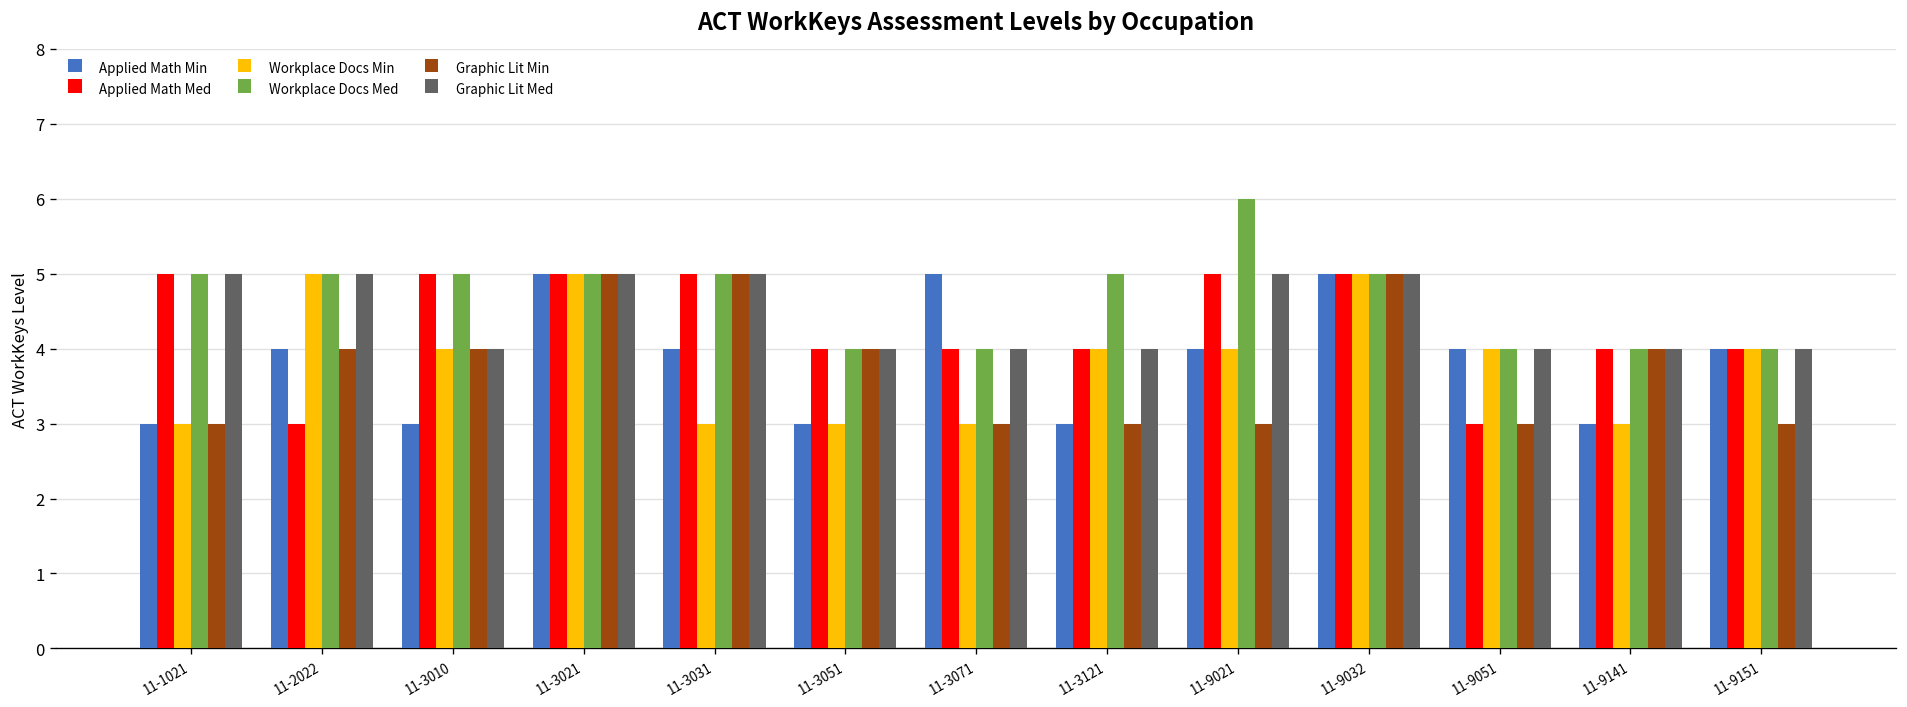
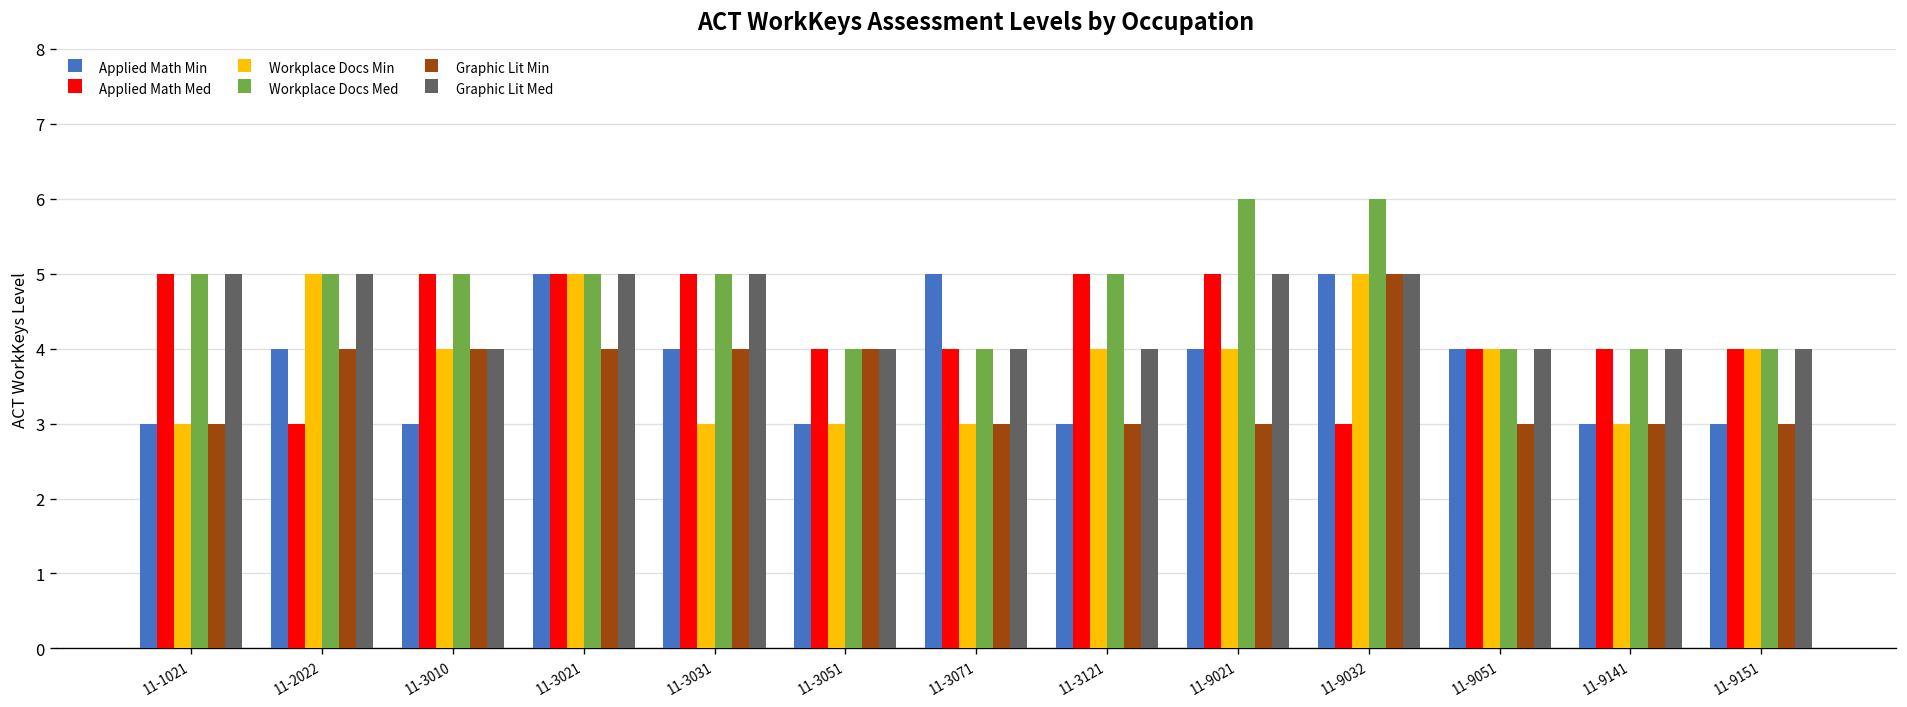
Graphic Lit Min, 11-3021: 5 -> 4
Graphic Lit Min, 11-3031: 5 -> 4
Applied Math Med, 11-3121: 4 -> 5
Applied Math Med, 11-9032: 5 -> 3
Workplace Docs Med, 11-9032: 5 -> 6
Applied Math Med, 11-9051: 3 -> 4
Graphic Lit Min, 11-9141: 4 -> 3
Applied Math Min, 11-9151: 4 -> 3
